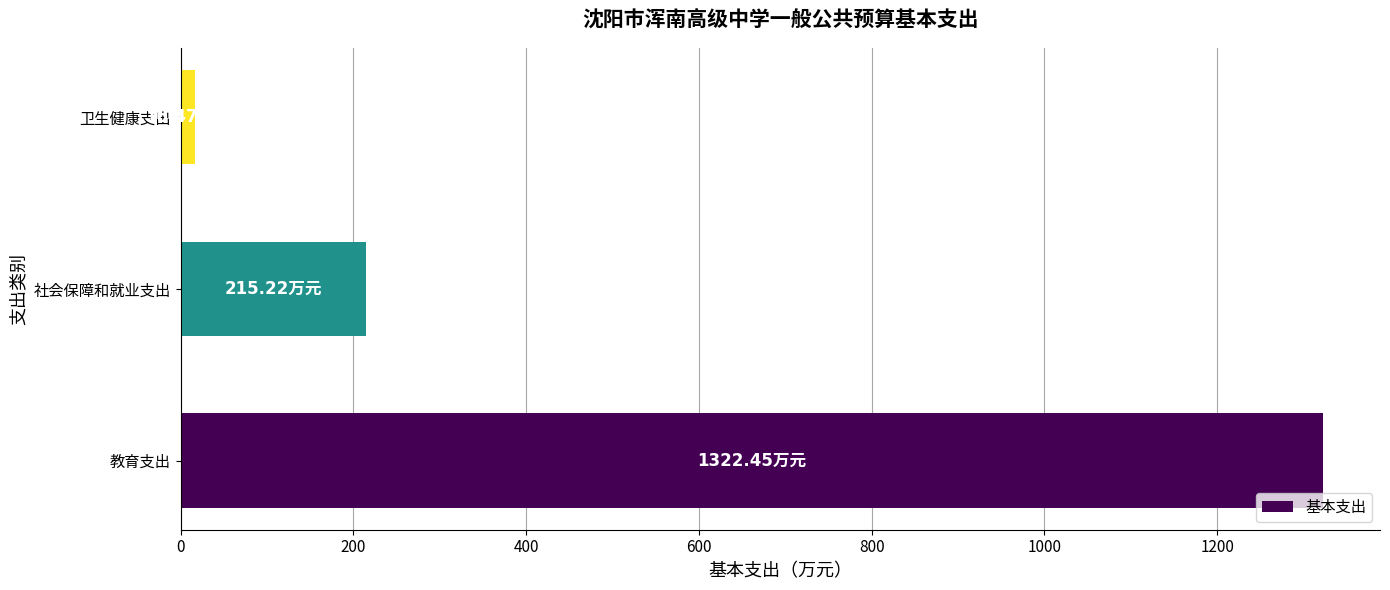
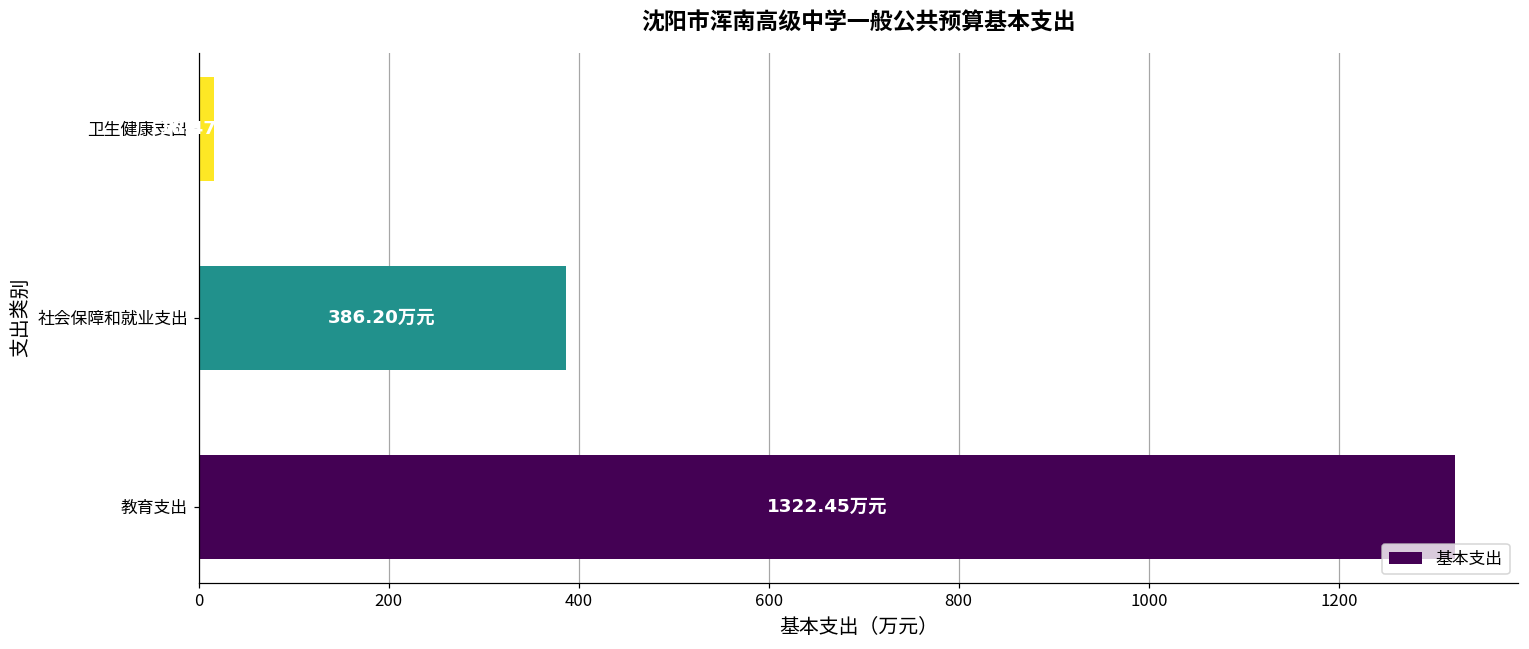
社会保障和就业支出: 215.22 -> 386.20
